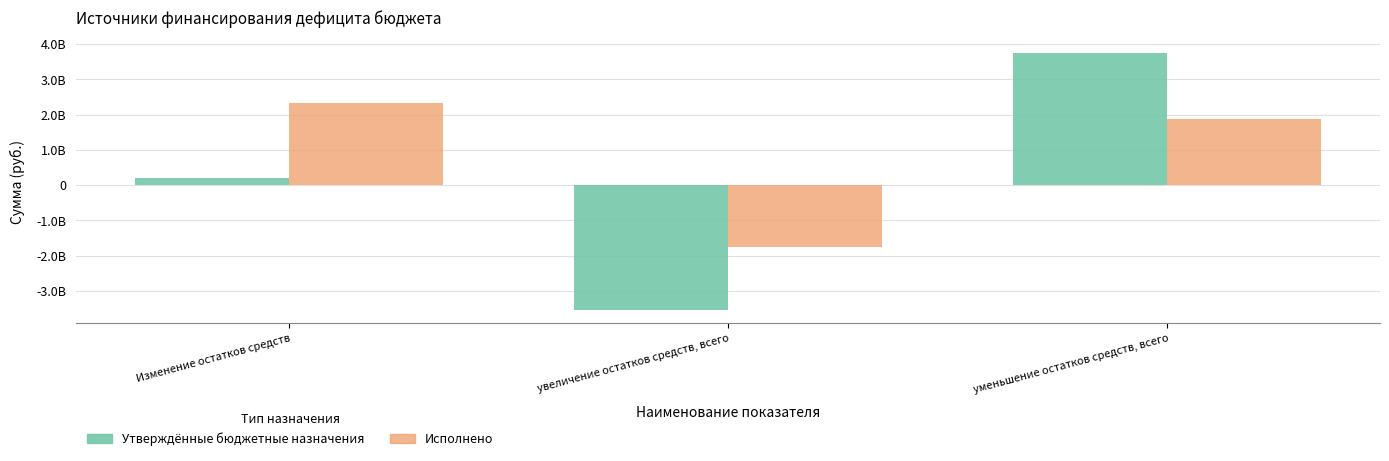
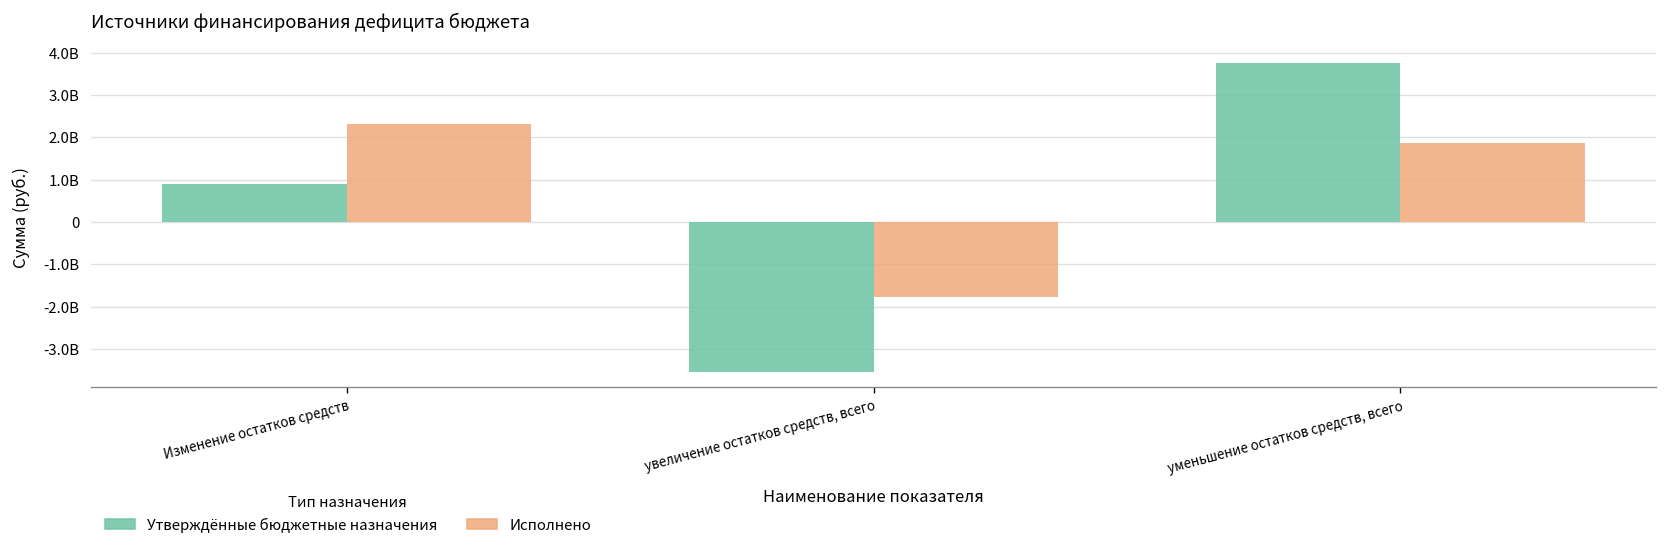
Утверждённые бюджетные назначения, Изменение остатков средств: 200000000 -> 900000000
